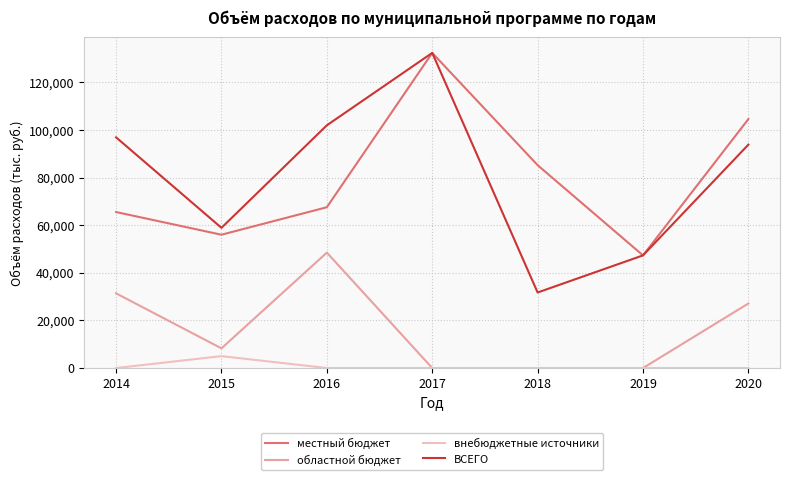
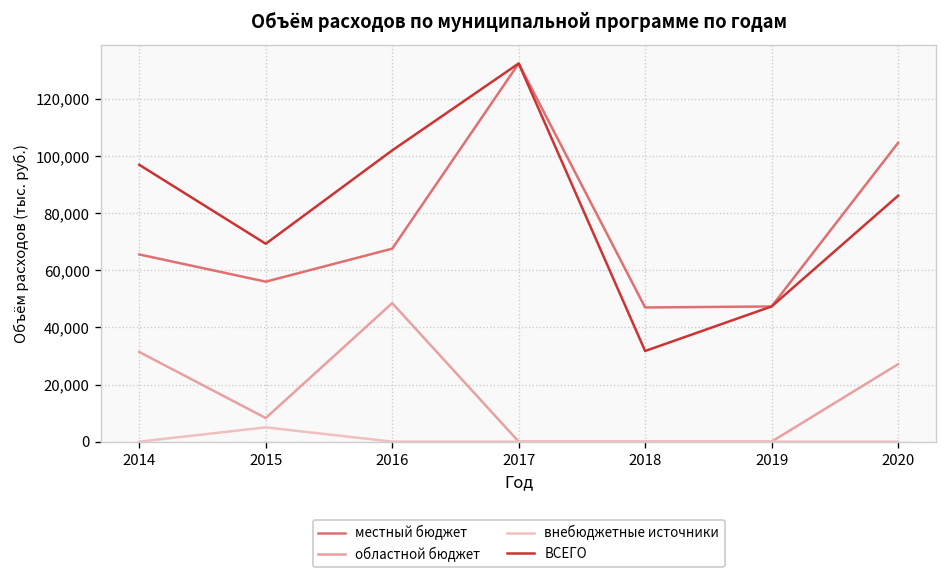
ВСЕГО, 2015: 59,000 -> 69,000
местный бюджет, 2018: 85,000 -> 47,000
ВСЕГО, 2020: 94,000 -> 86,000
